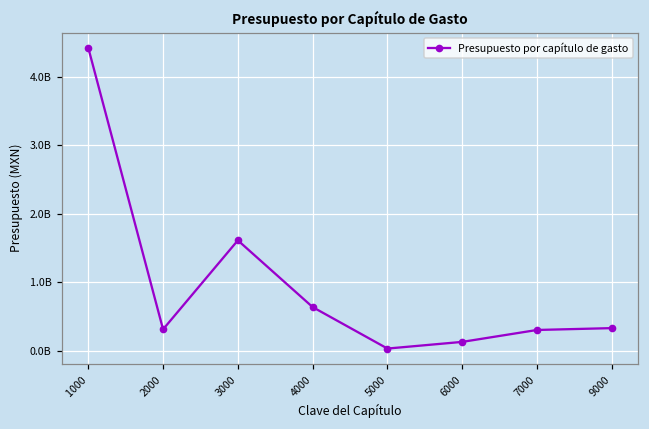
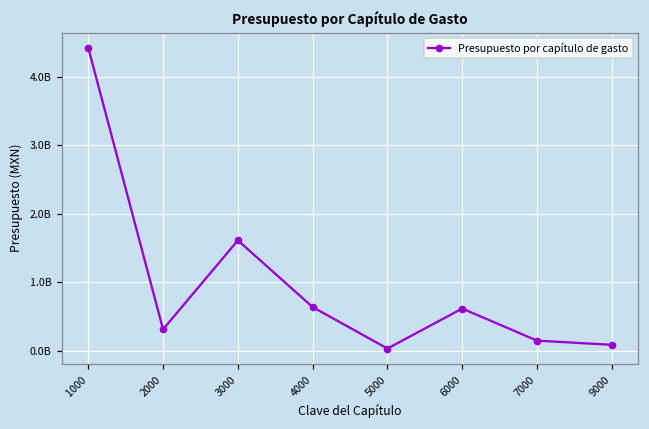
6000: 100000000 -> 600000000
7000: 300000000 -> 100000000
9000: 300000000 -> 100000000
